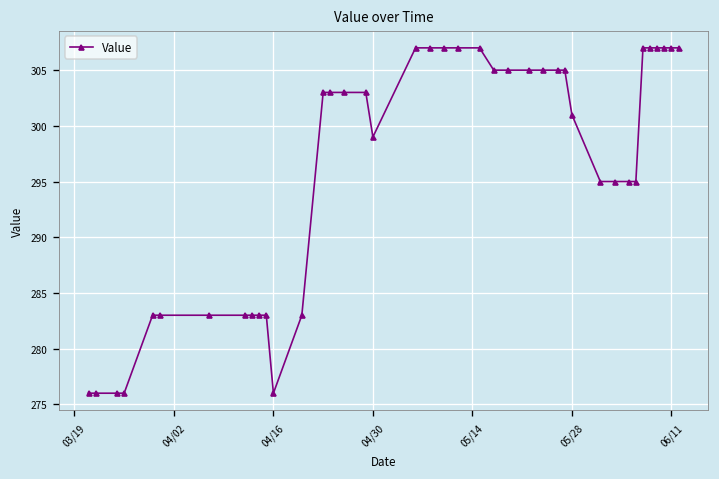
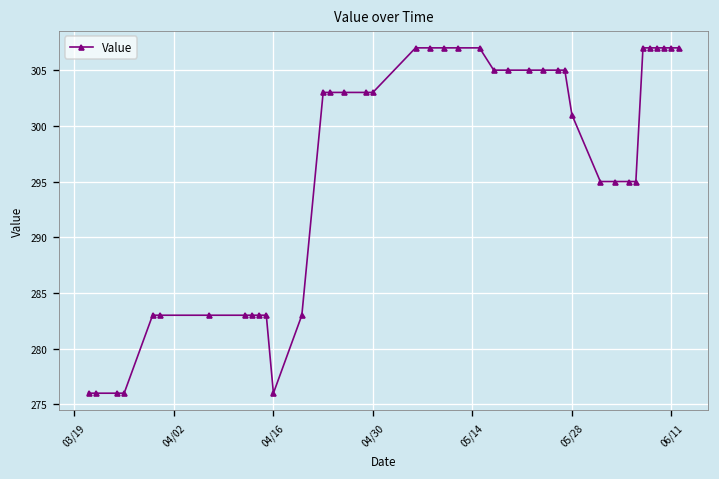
04/30: 299 -> 303
